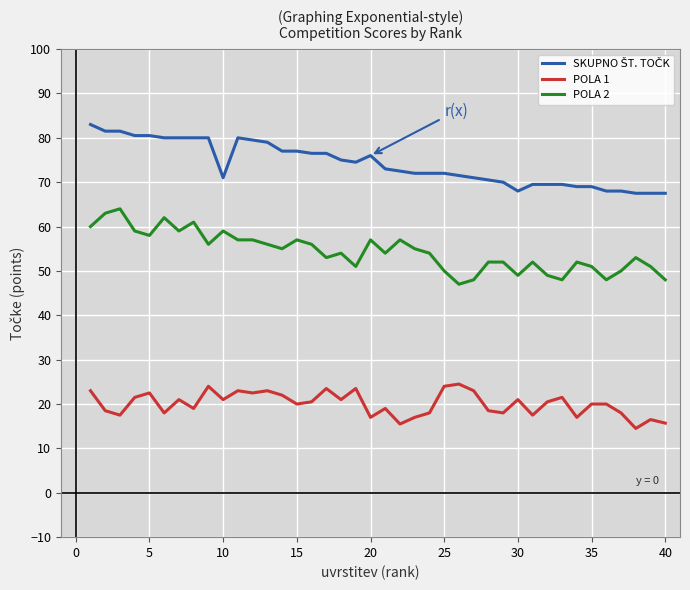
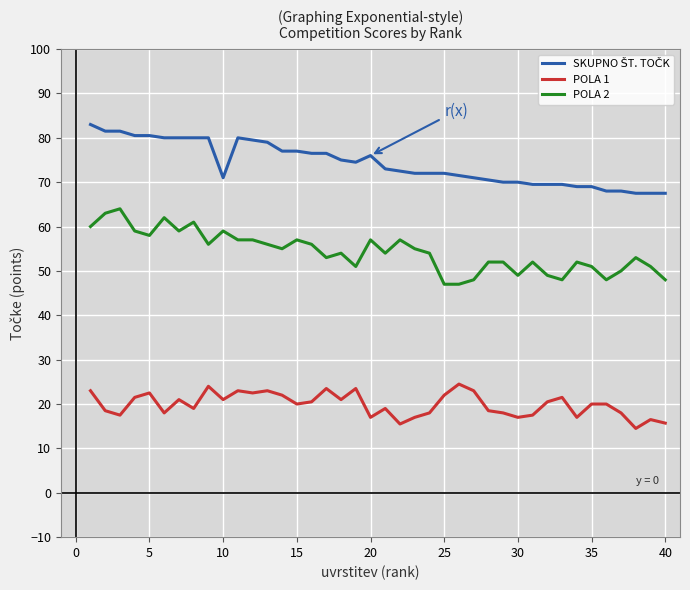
POLA 1, 25: 24 -> 22
POLA 2, 25: 50 -> 47
SKUPNO ŠT. TOČK, 30: 68 -> 70
POLA 1, 30: 21 -> 17
